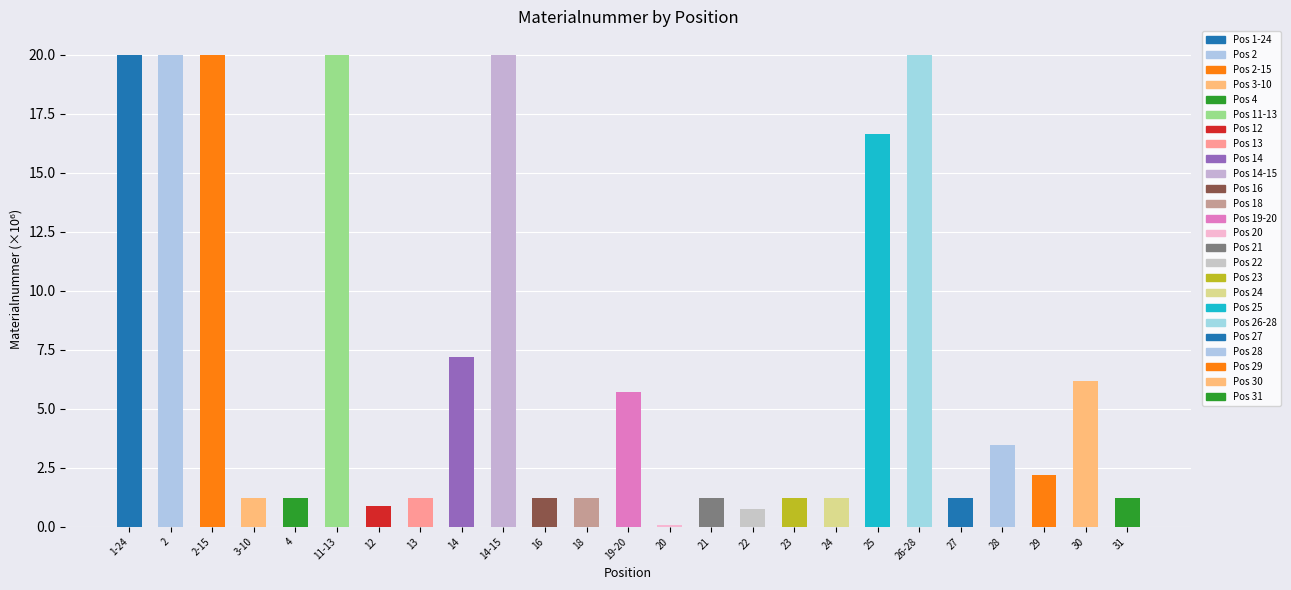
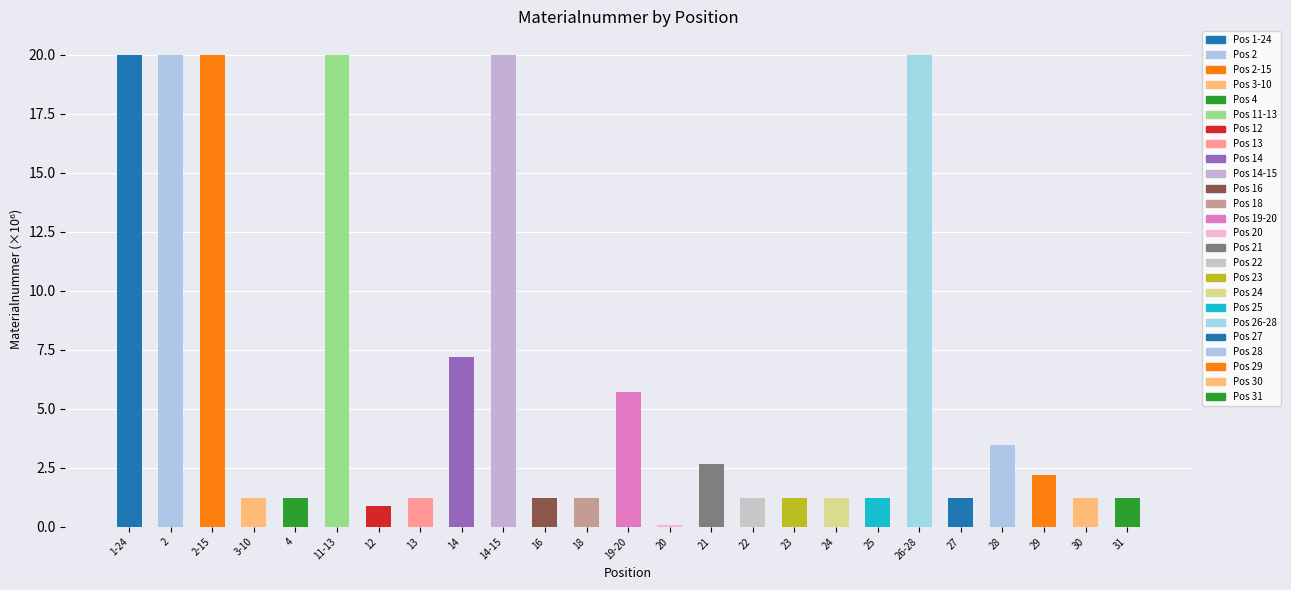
21: 1.2 -> 2.7
22: 0.7 -> 1.2
25: 16.7 -> 1.2
30: 6.2 -> 1.2
